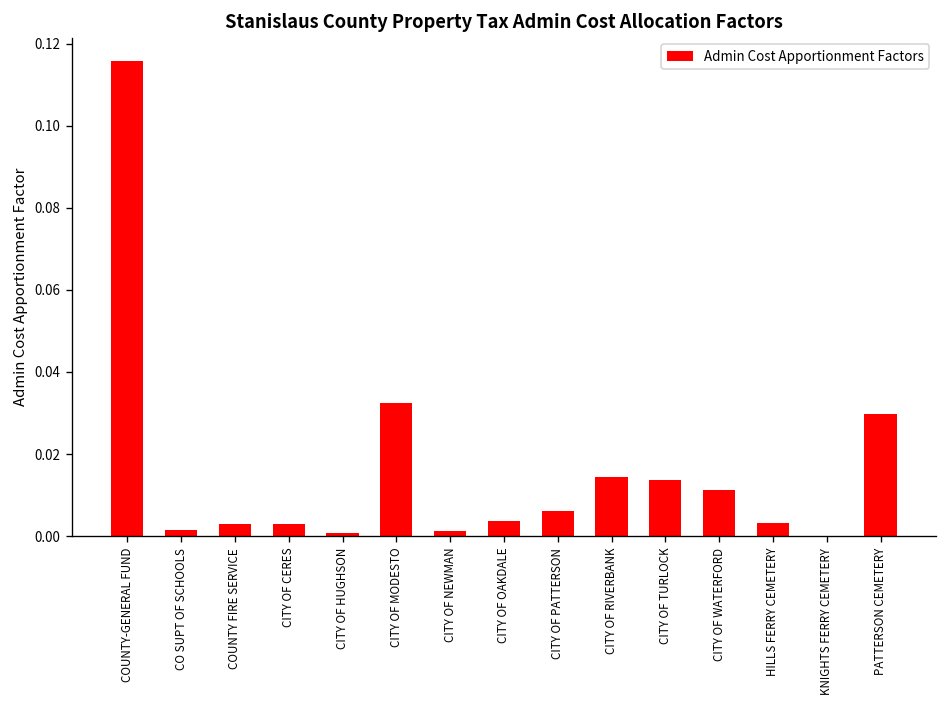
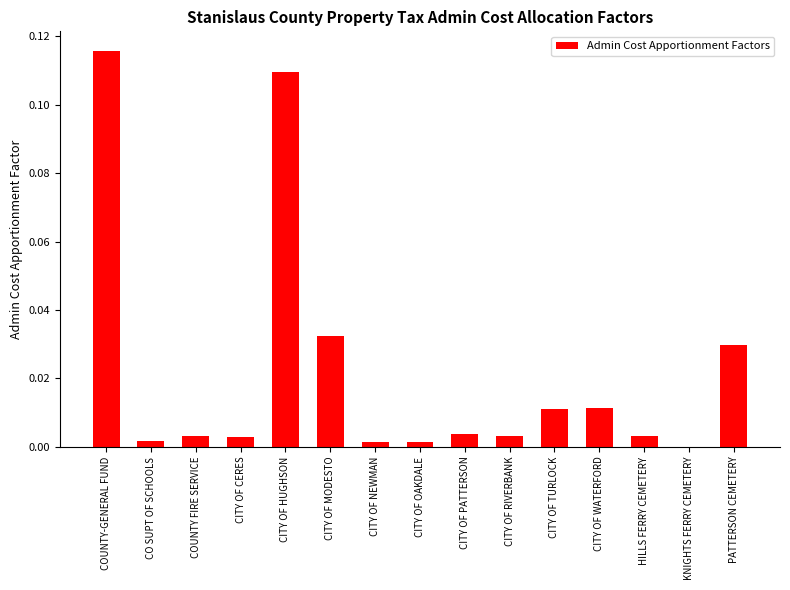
CITY OF HUGHSON: 0.001 -> 0.110
CITY OF OAKDALE: 0.004 -> 0.001
CITY OF PATTERSON: 0.006 -> 0.004
CITY OF RIVERBANK: 0.014 -> 0.003
CITY OF TURLOCK: 0.014 -> 0.011
